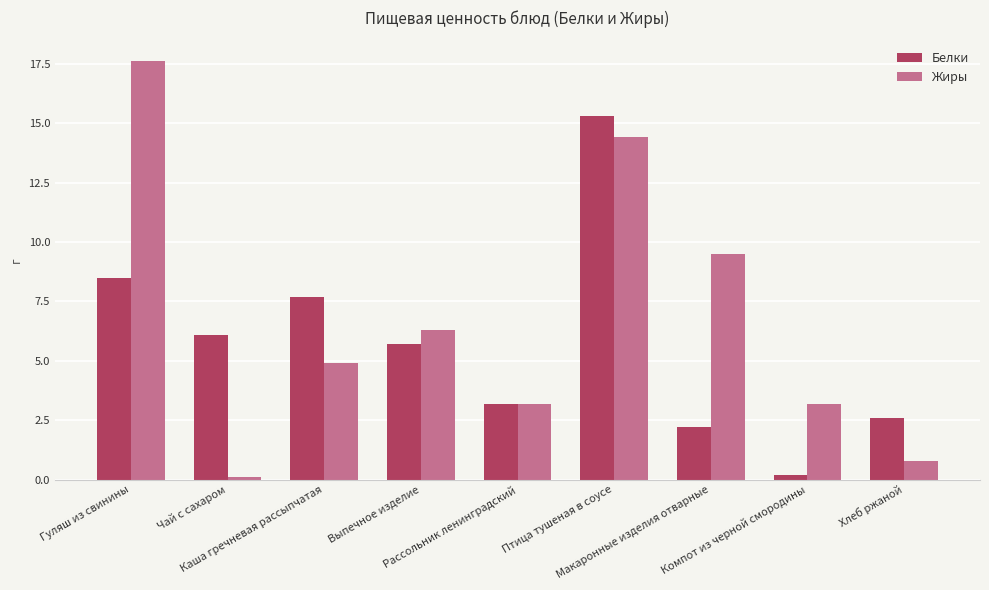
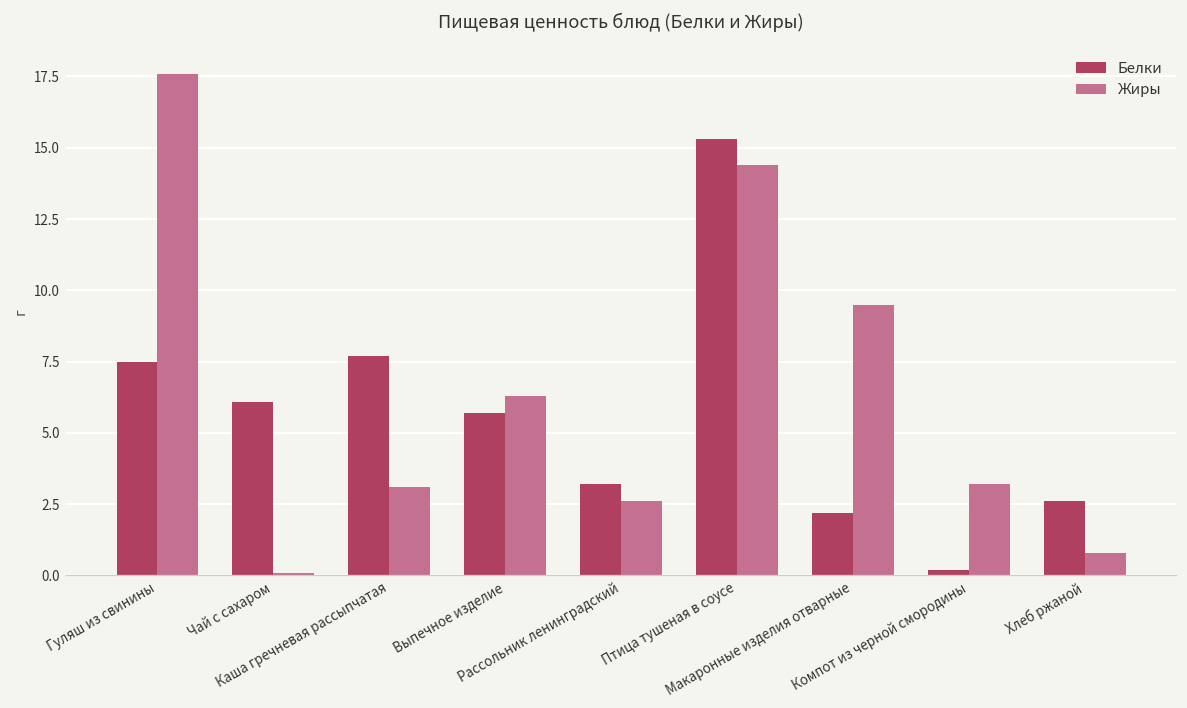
Белки, Гуляш из свинины: 8.5 -> 7.5
Жиры, Каша гречневая рассыпчатая: 4.9 -> 3.1
Жиры, Рассольник ленинградский: 3.2 -> 2.6
